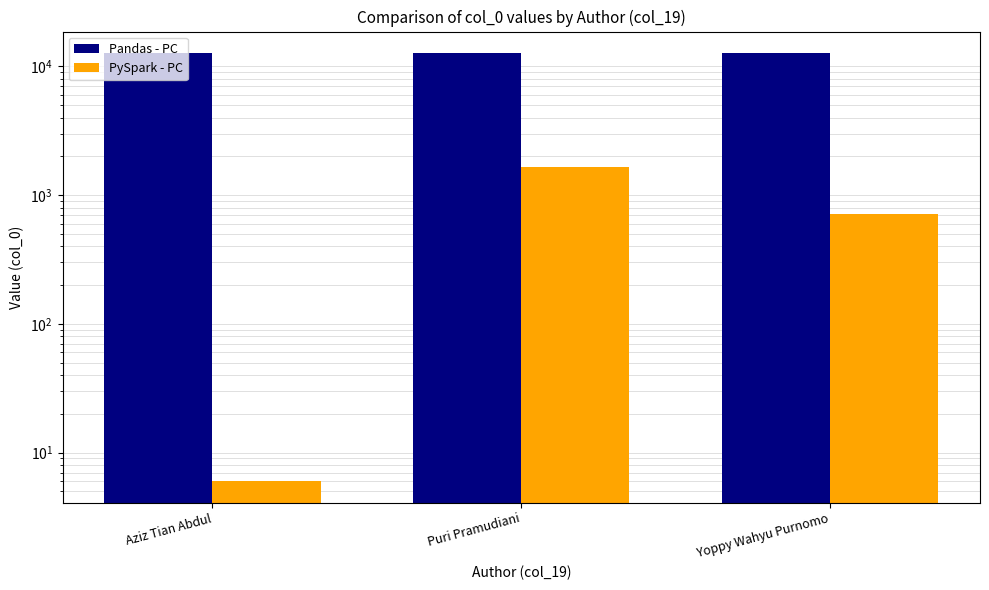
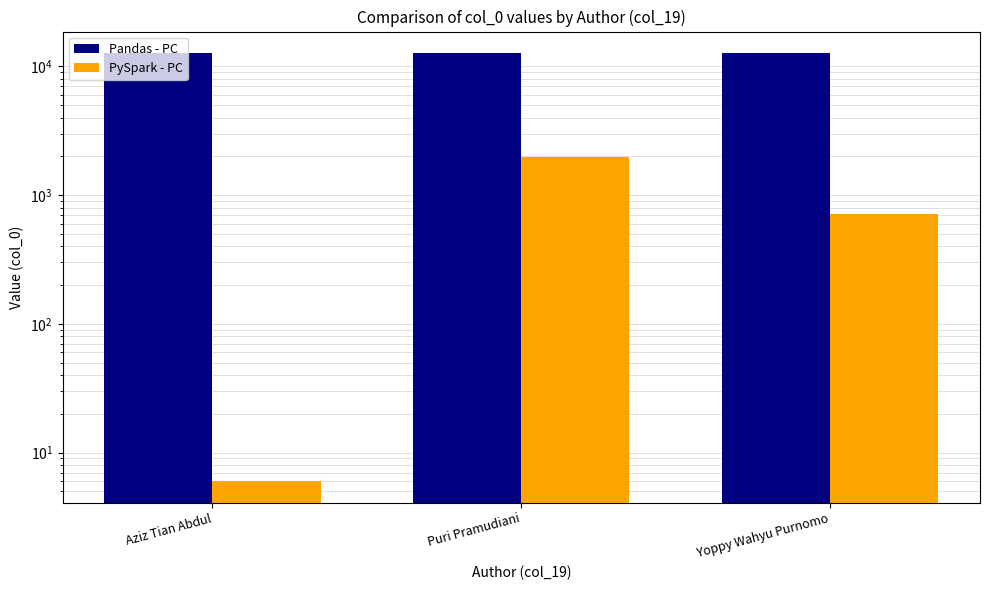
PySpark - PC, Puri Pramudiani: 1700 -> 2000
